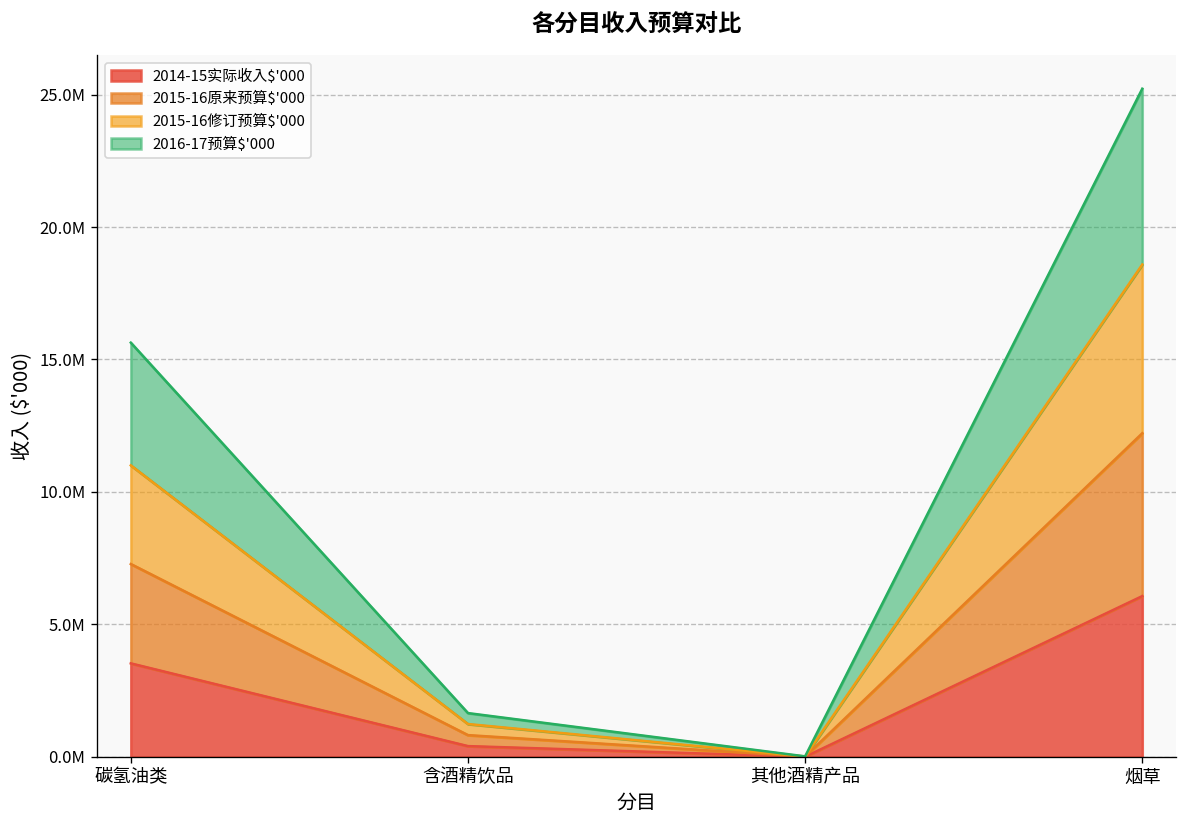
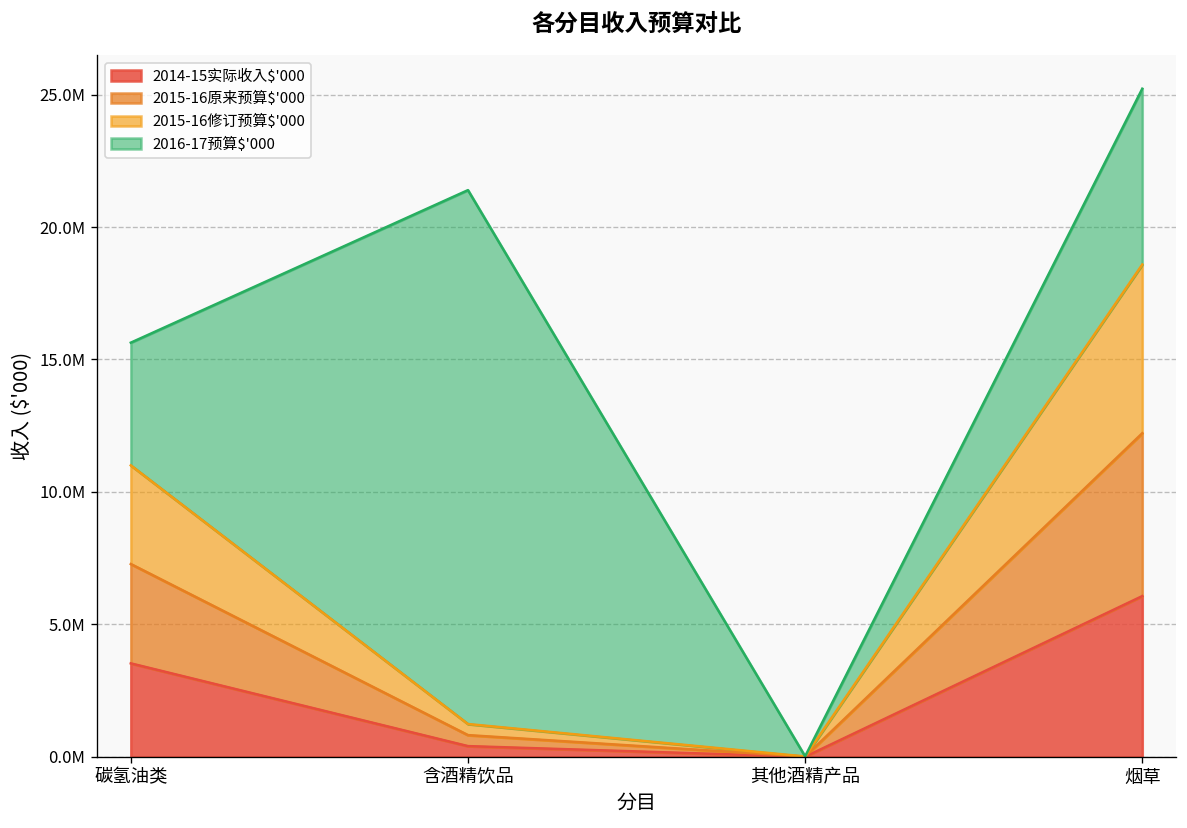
2016-17预算$'000, 含酒精饮品: 400000 -> 20200000
